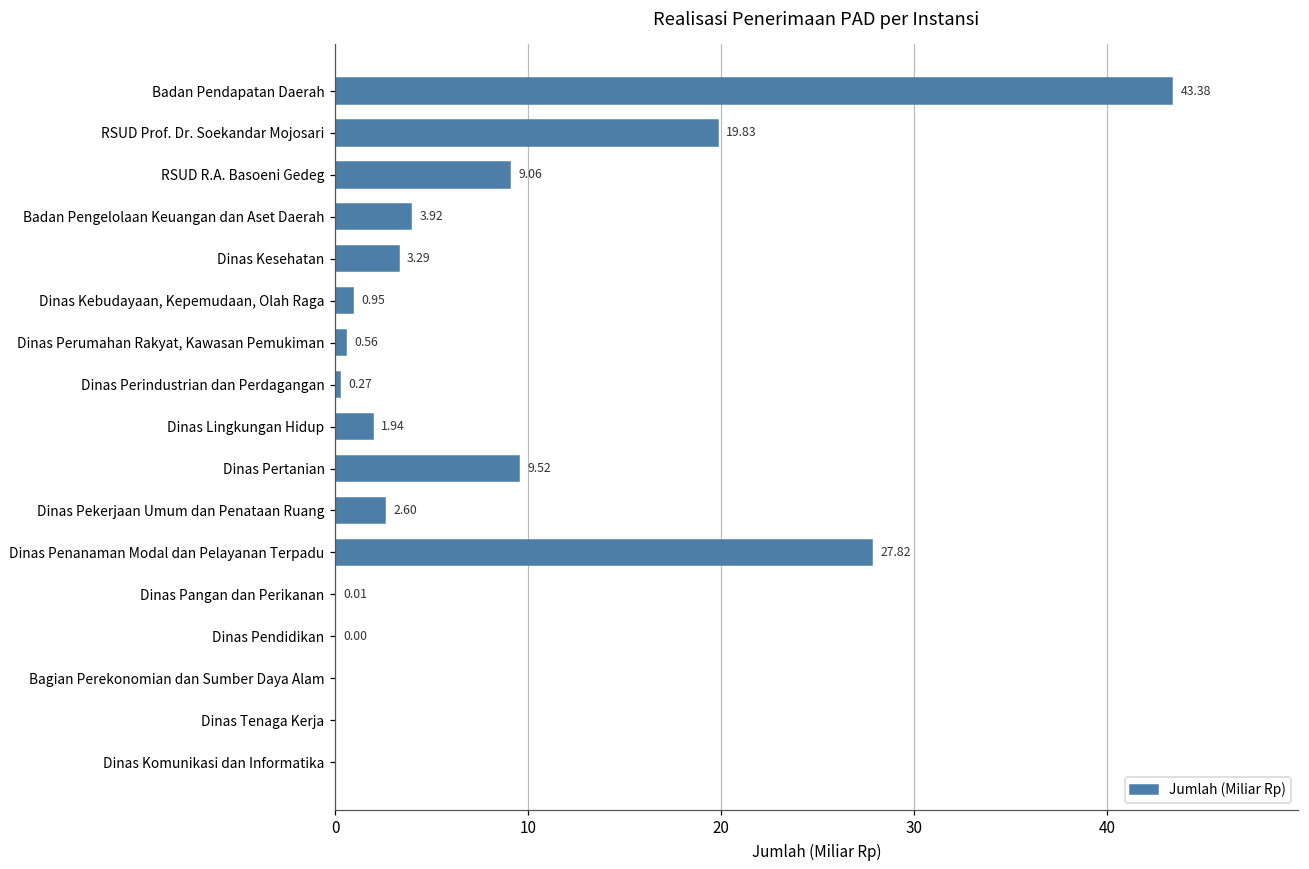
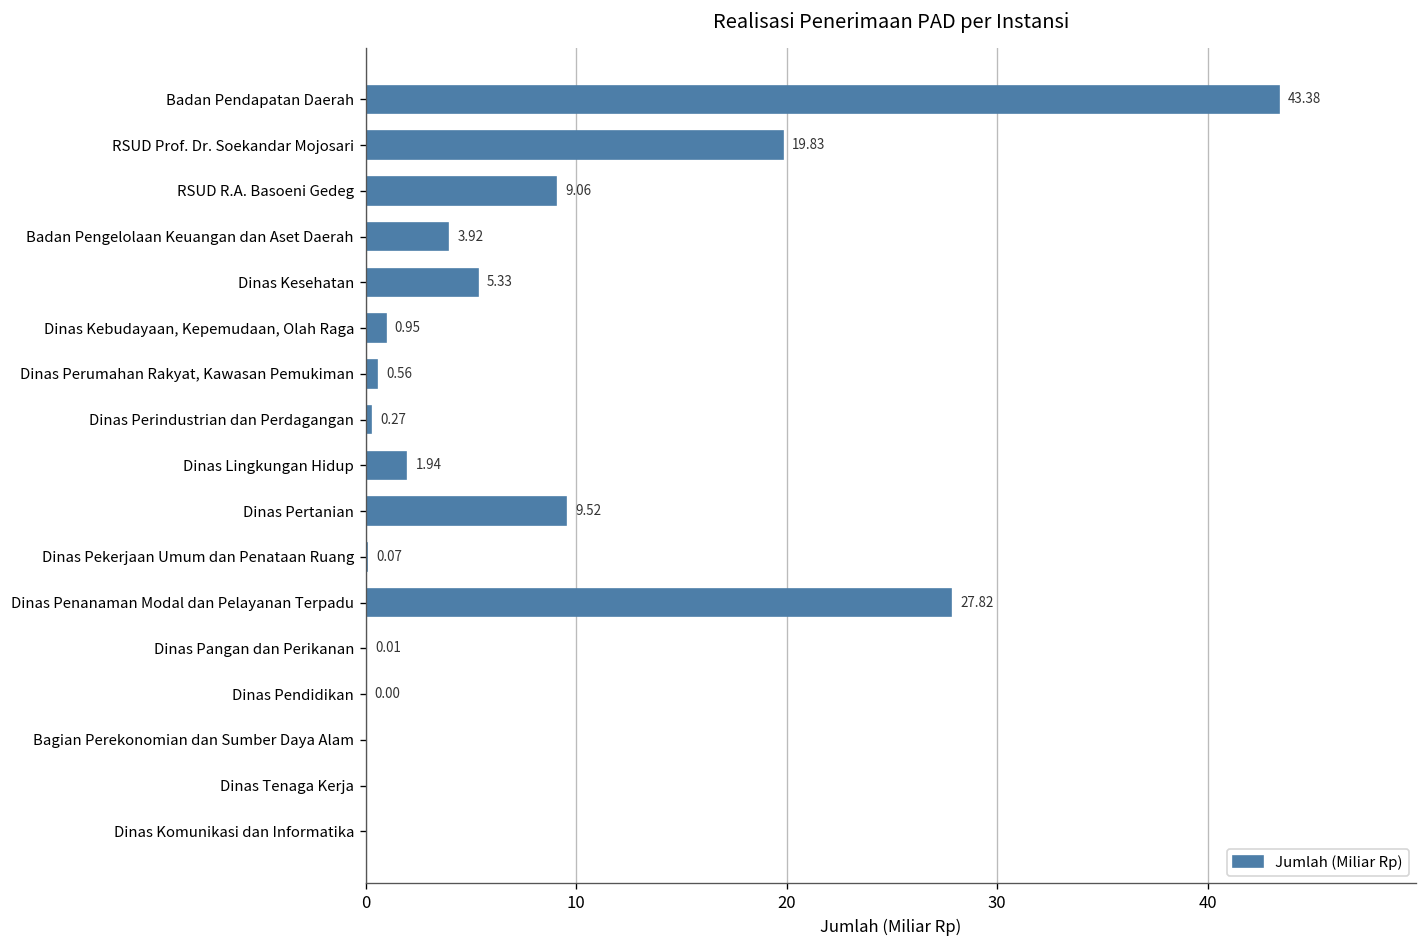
Dinas Kesehatan: 3.29 -> 5.33
Dinas Pekerjaan Umum dan Penataan Ruang: 2.60 -> 0.07
